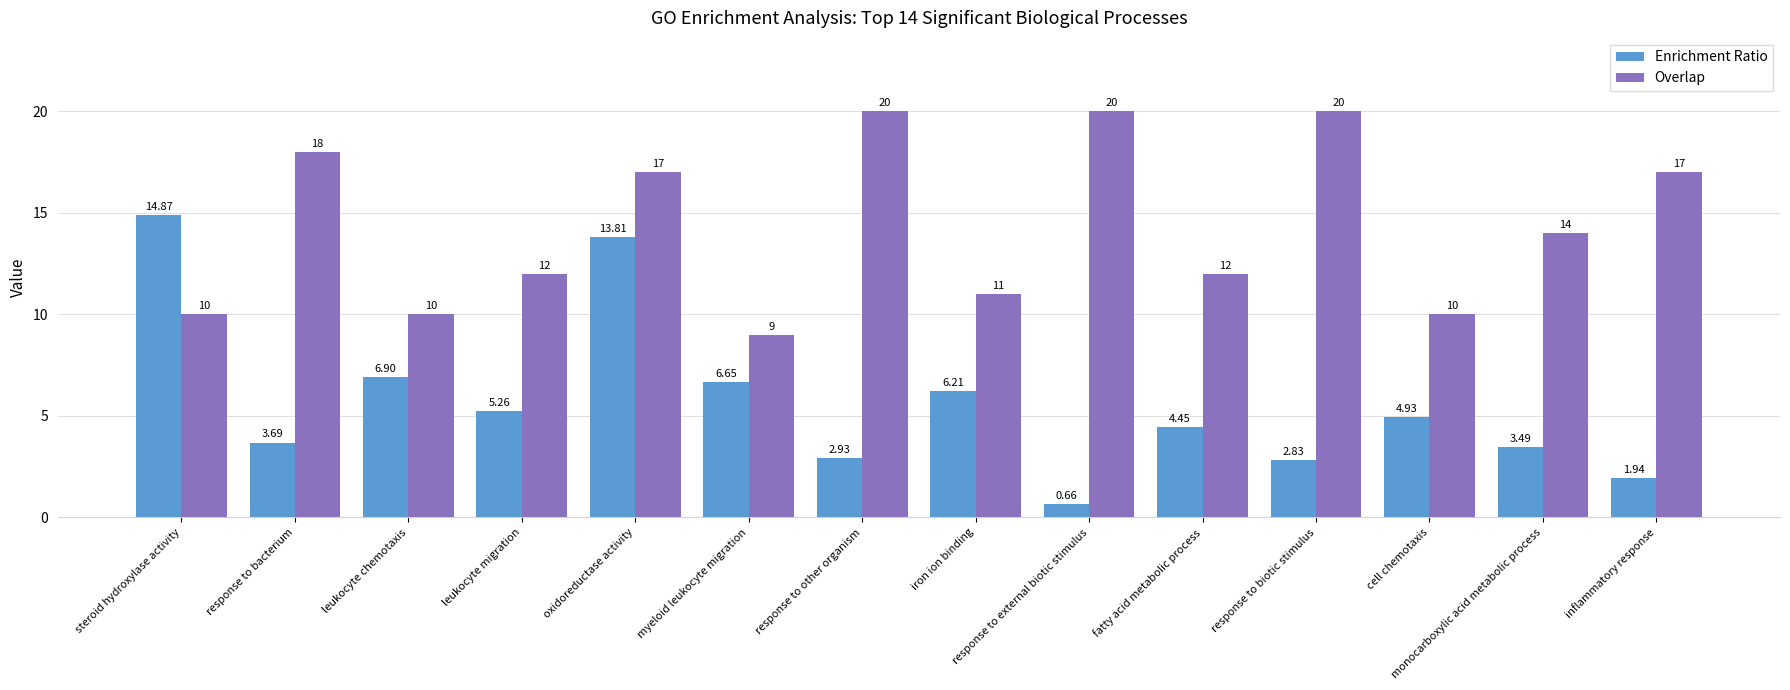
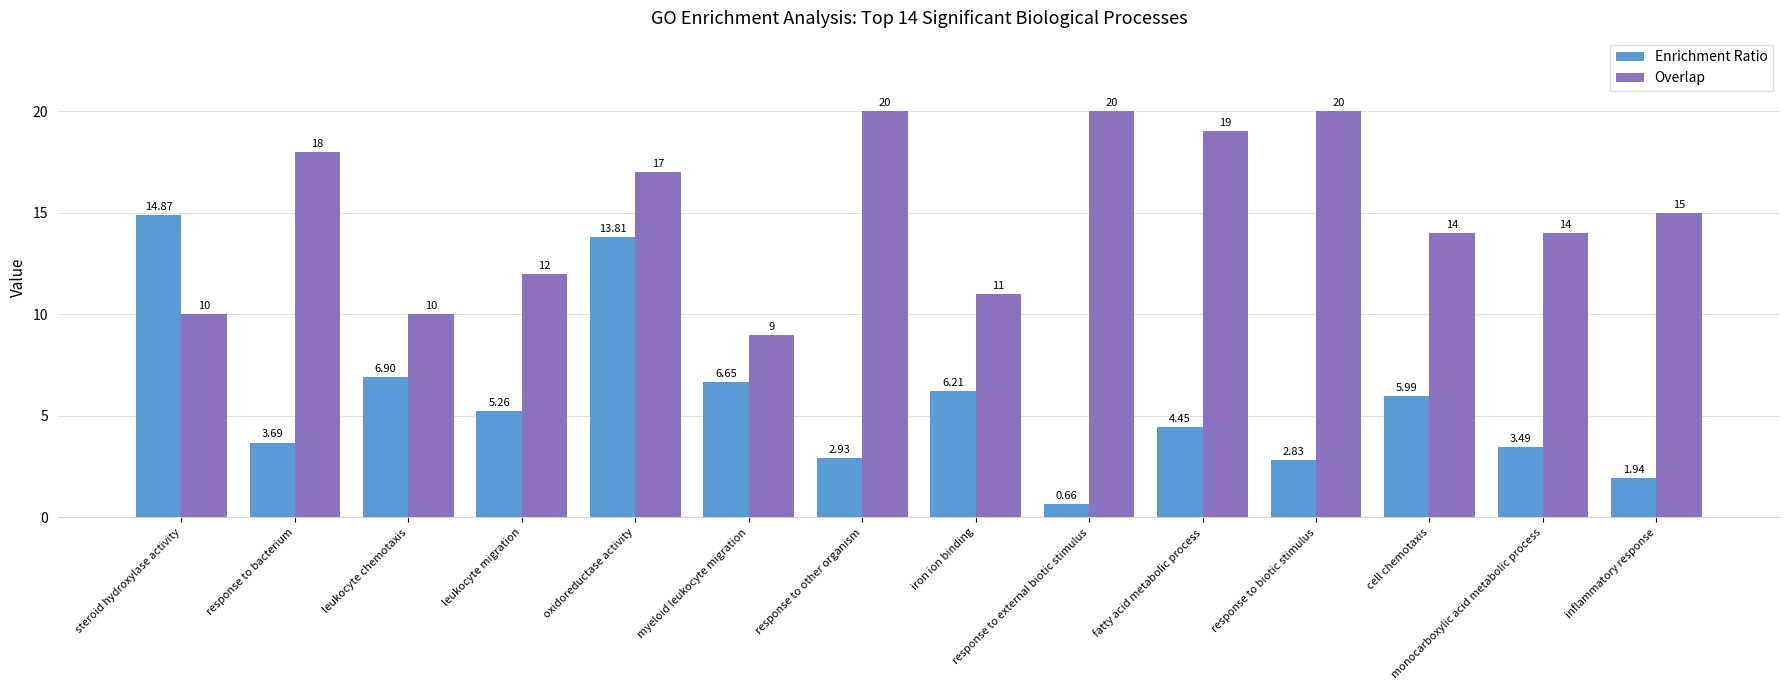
Overlap, fatty acid metabolic process: 12 -> 19
Enrichment Ratio, cell chemotaxis: 4.93 -> 5.99
Overlap, cell chemotaxis: 10 -> 14
Overlap, inflammatory response: 17 -> 15
